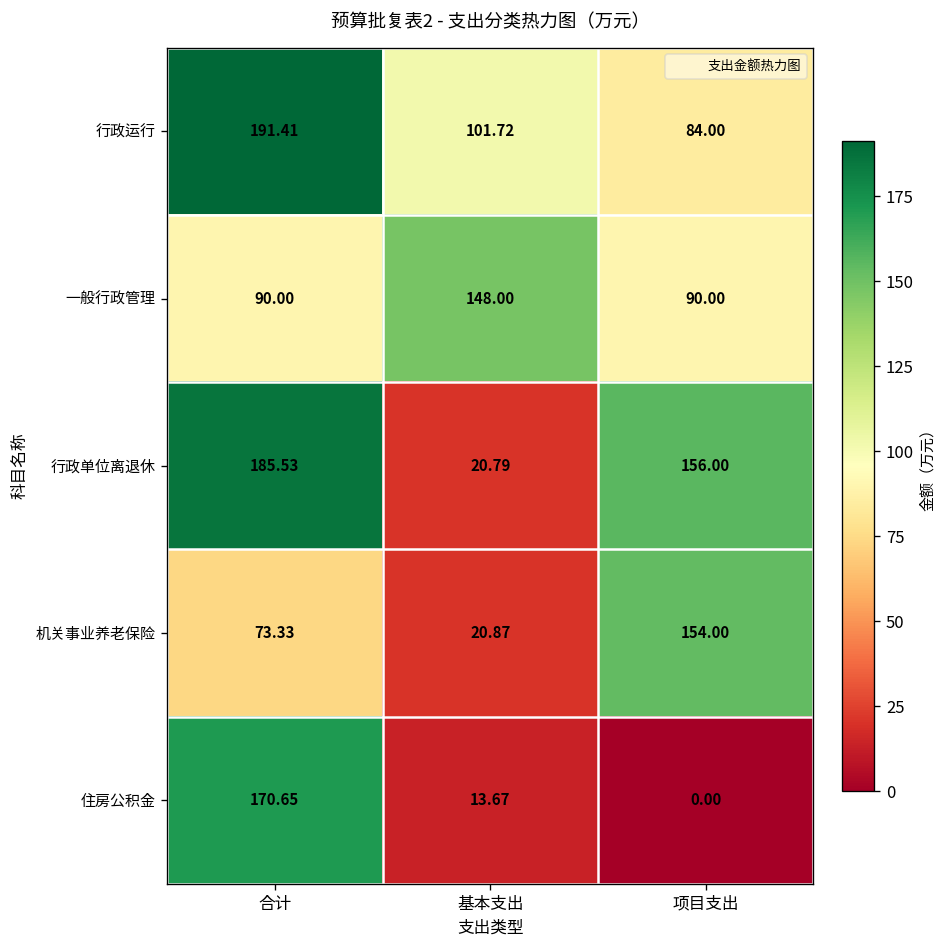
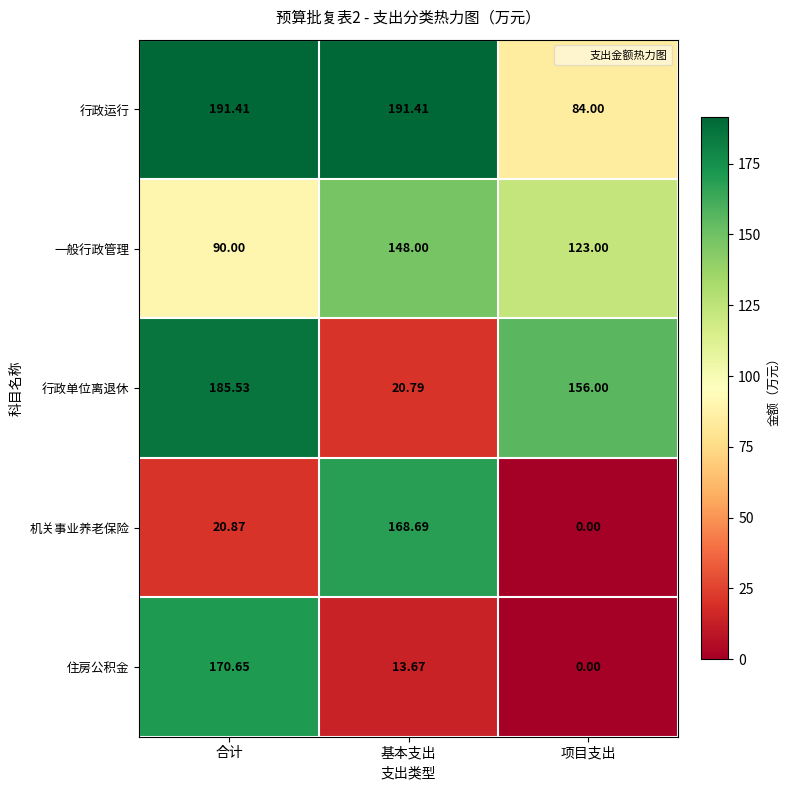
行政运行, 基本支出: 101.72 -> 191.41
一般行政管理, 项目支出: 90.00 -> 123.00
机关事业养老保险, 合计: 73.33 -> 20.87
机关事业养老保险, 基本支出: 20.87 -> 168.69
机关事业养老保险, 项目支出: 154.00 -> 0.00
